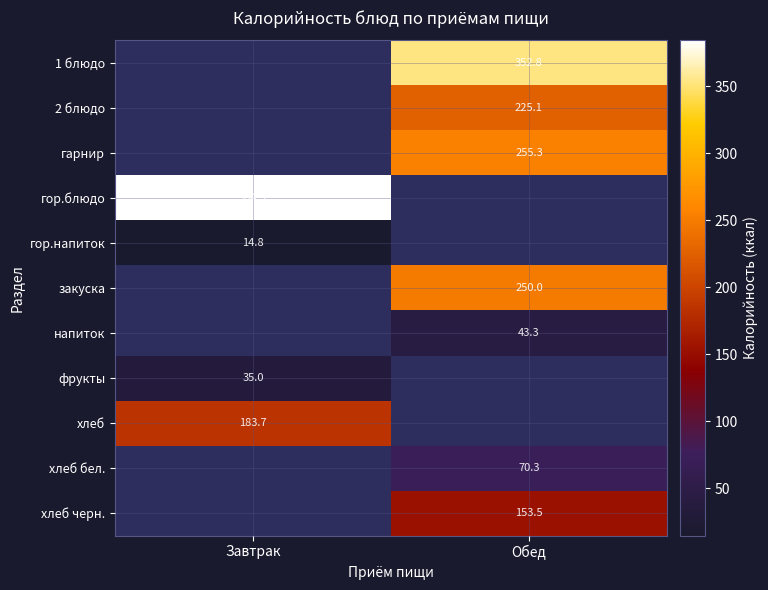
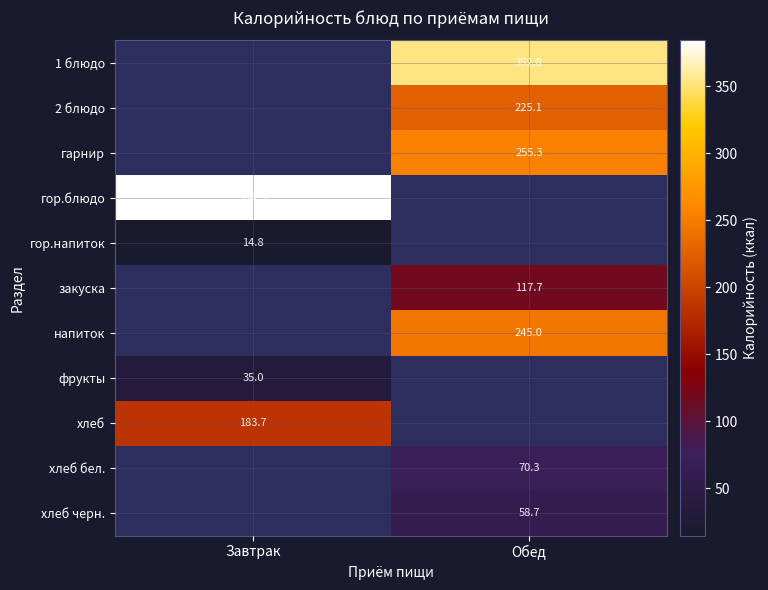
закуска, Обед: 250.0 -> 117.7
напиток, Обед: 43.3 -> 245.0
хлеб черн., Обед: 153.5 -> 58.7
